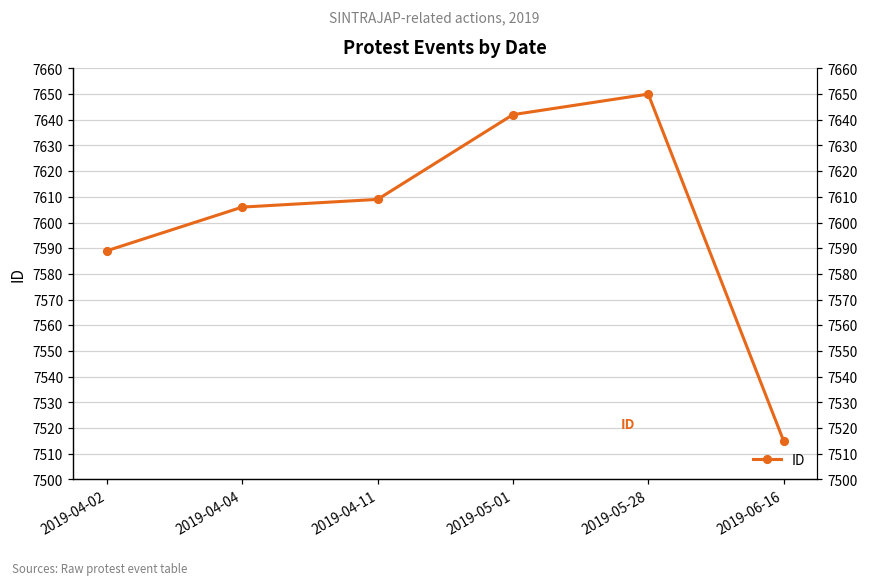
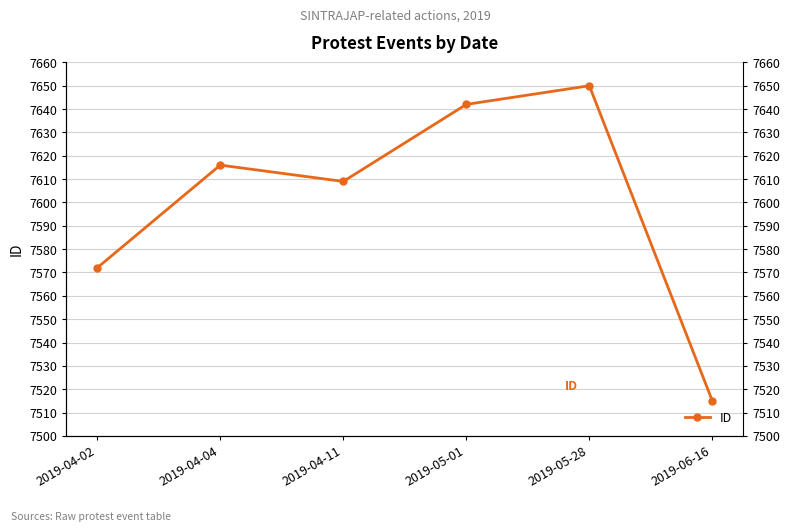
2019-04-02: 7589 -> 7572
2019-04-04: 7606 -> 7616
